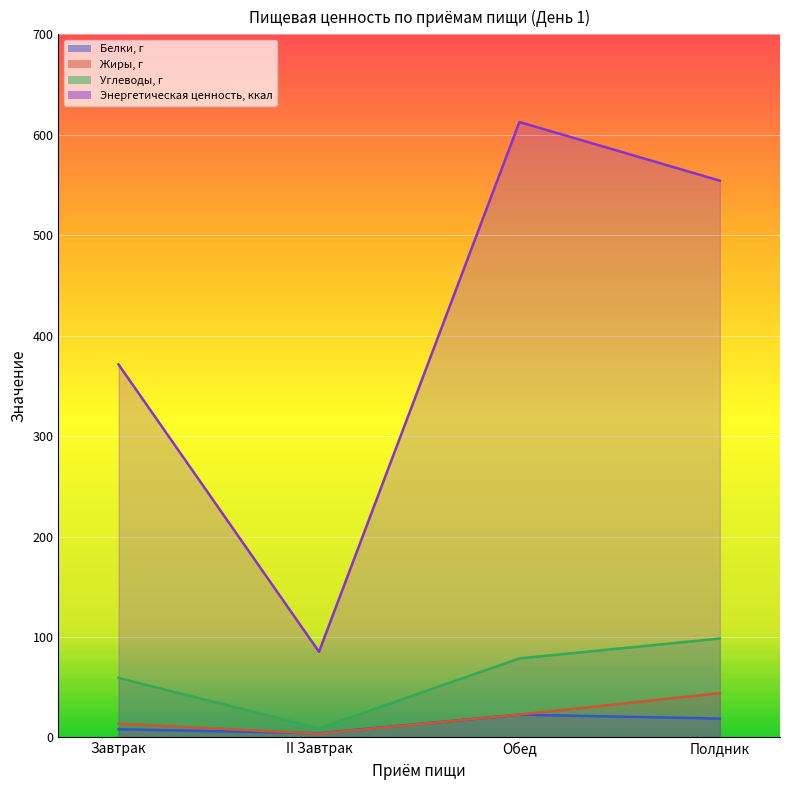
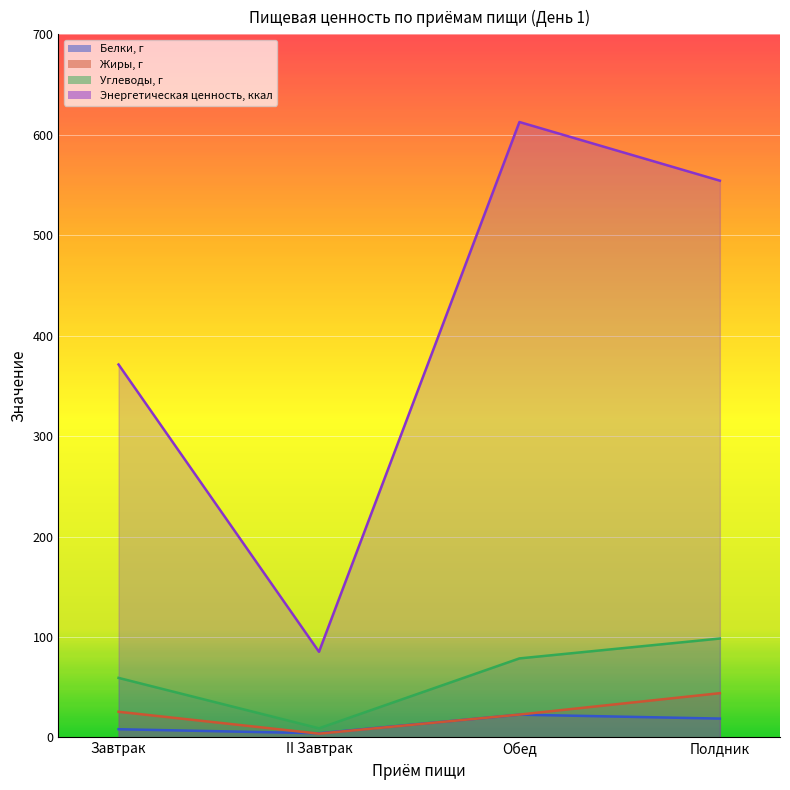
Жиры, г, Завтрак: 14 -> 26
